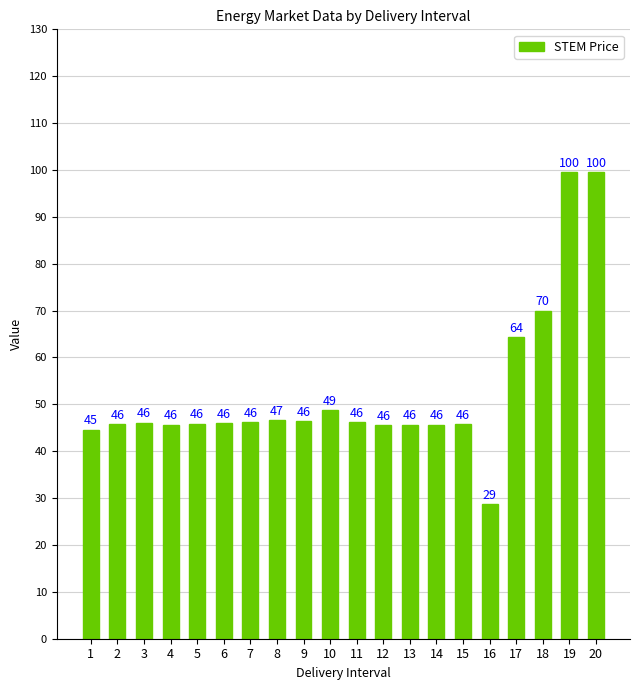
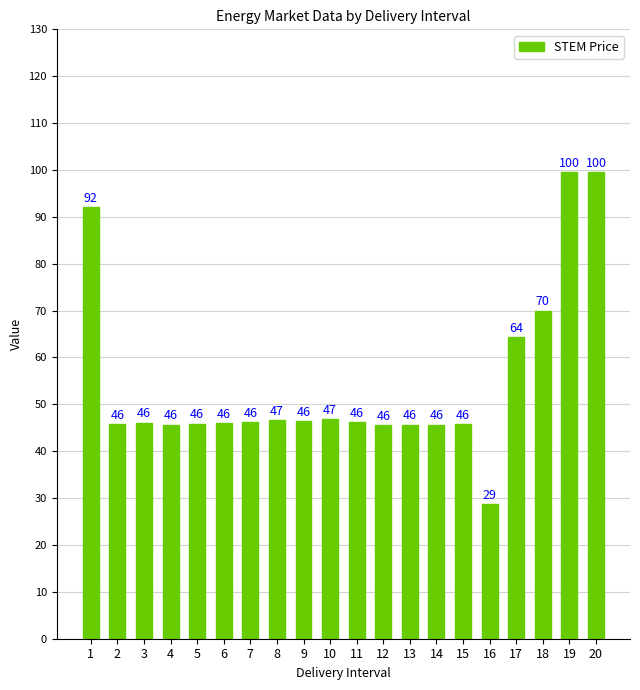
1: 45 -> 92
10: 49 -> 47
